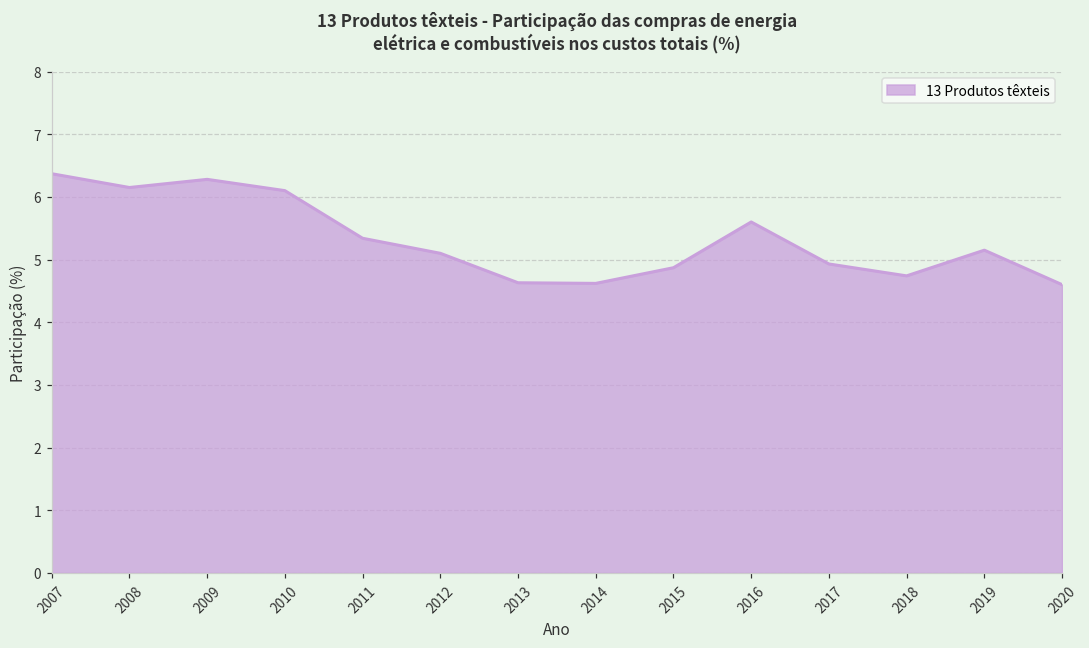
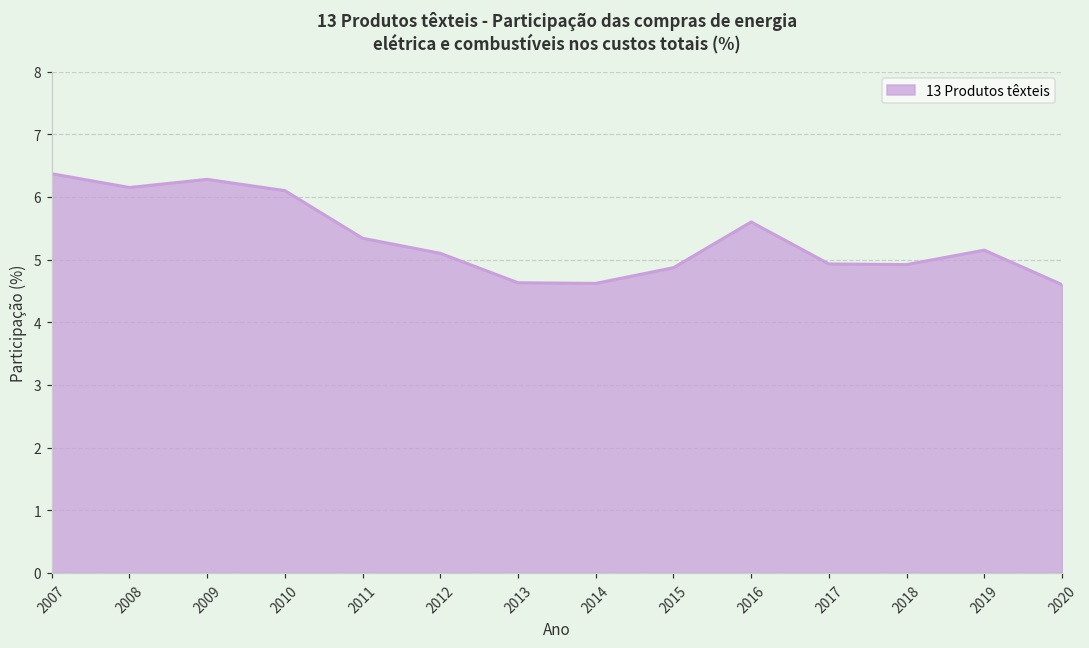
2018: 4.7 -> 4.9
